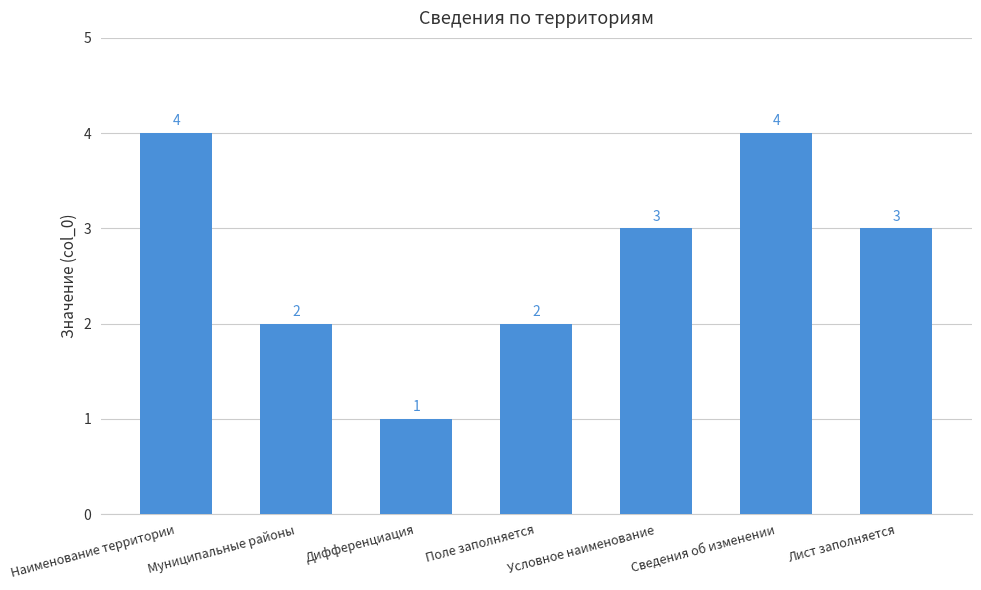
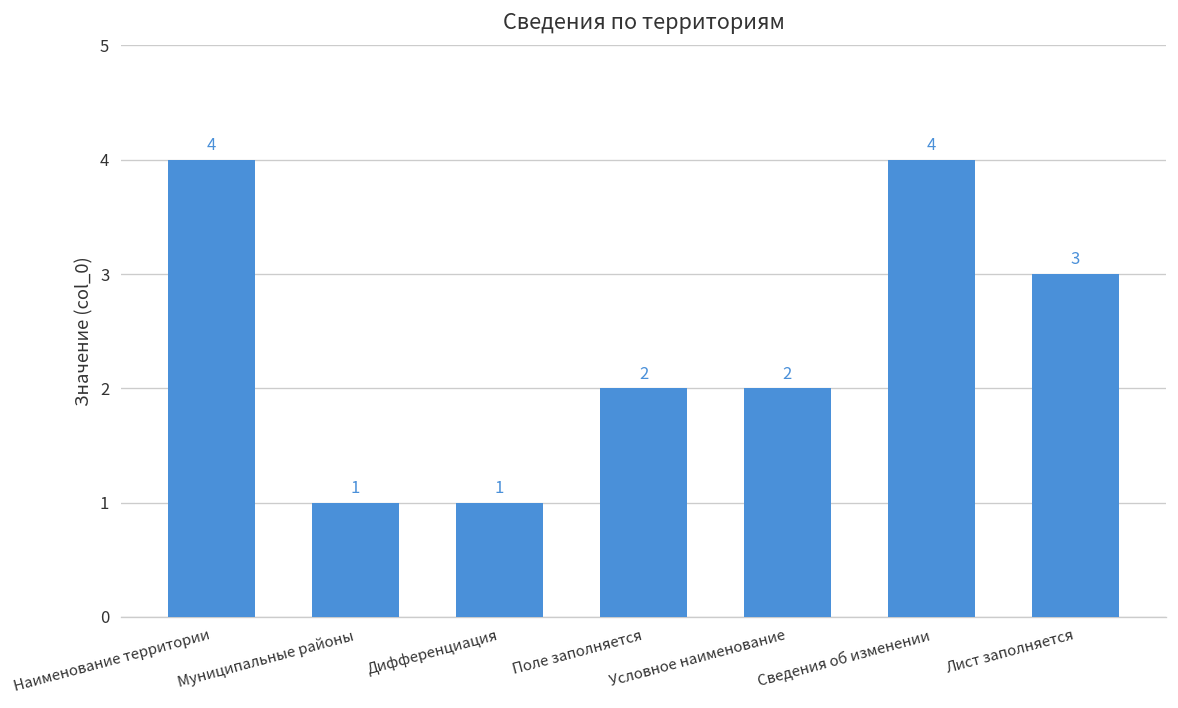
Муниципальные районы: 2 -> 1
Условное наименование: 3 -> 2
